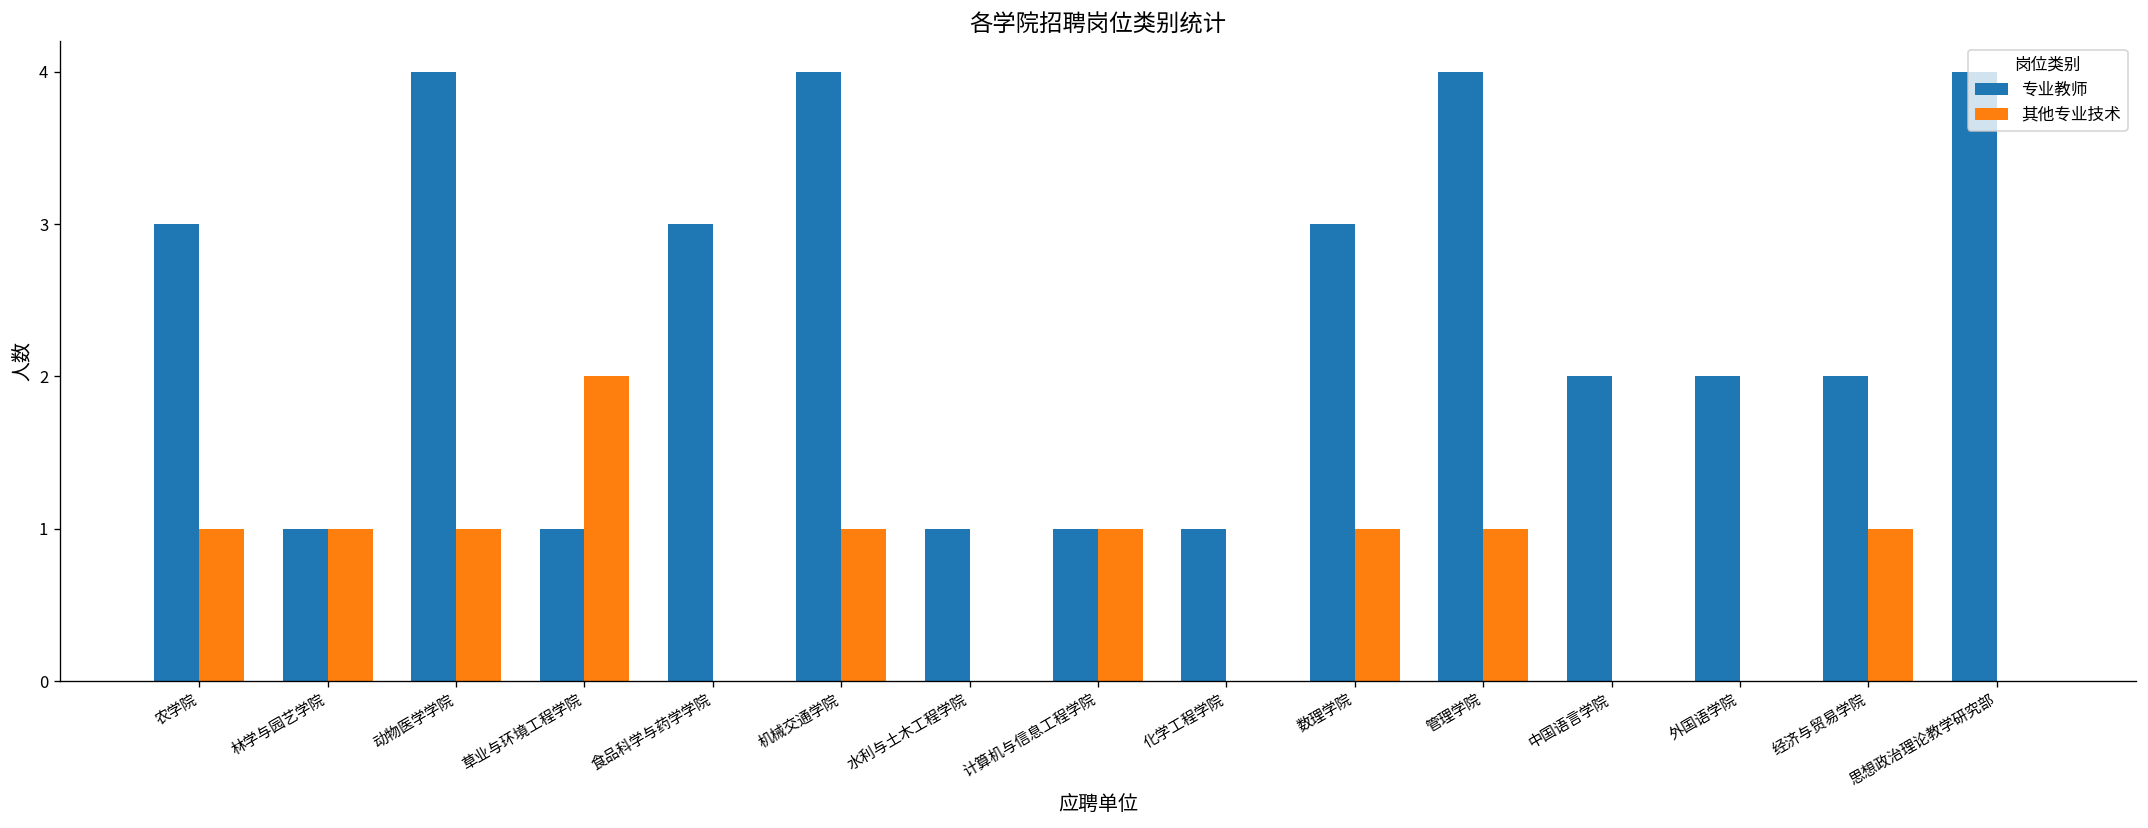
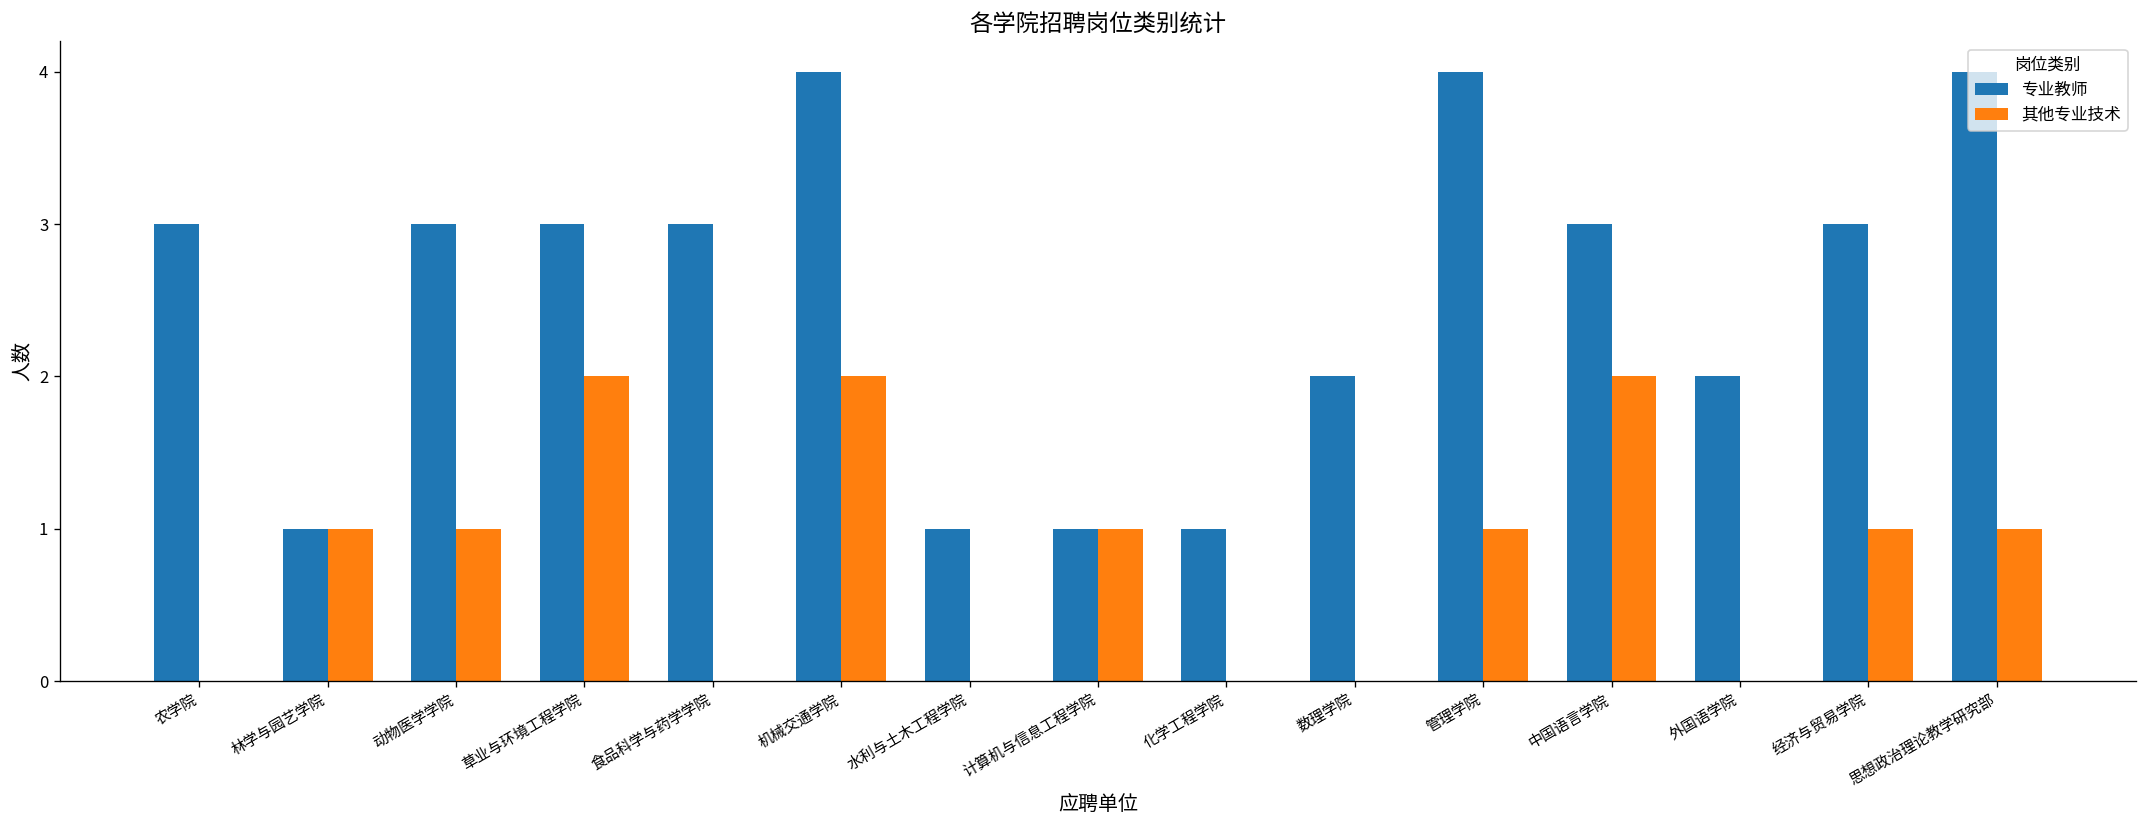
其他专业技术, 农学院: 1 -> 0
专业教师, 动物医学学院: 4 -> 3
专业教师, 草业与环境工程学院: 1 -> 3
其他专业技术, 机械交通学院: 1 -> 2
专业教师, 数理学院: 3 -> 2
其他专业技术, 数理学院: 1 -> 0
专业教师, 中国语言学院: 2 -> 3
其他专业技术, 中国语言学院: 0 -> 2
专业教师, 经济与贸易学院: 2 -> 3
其他专业技术, 思想政治理论教学研究部: 0 -> 1
